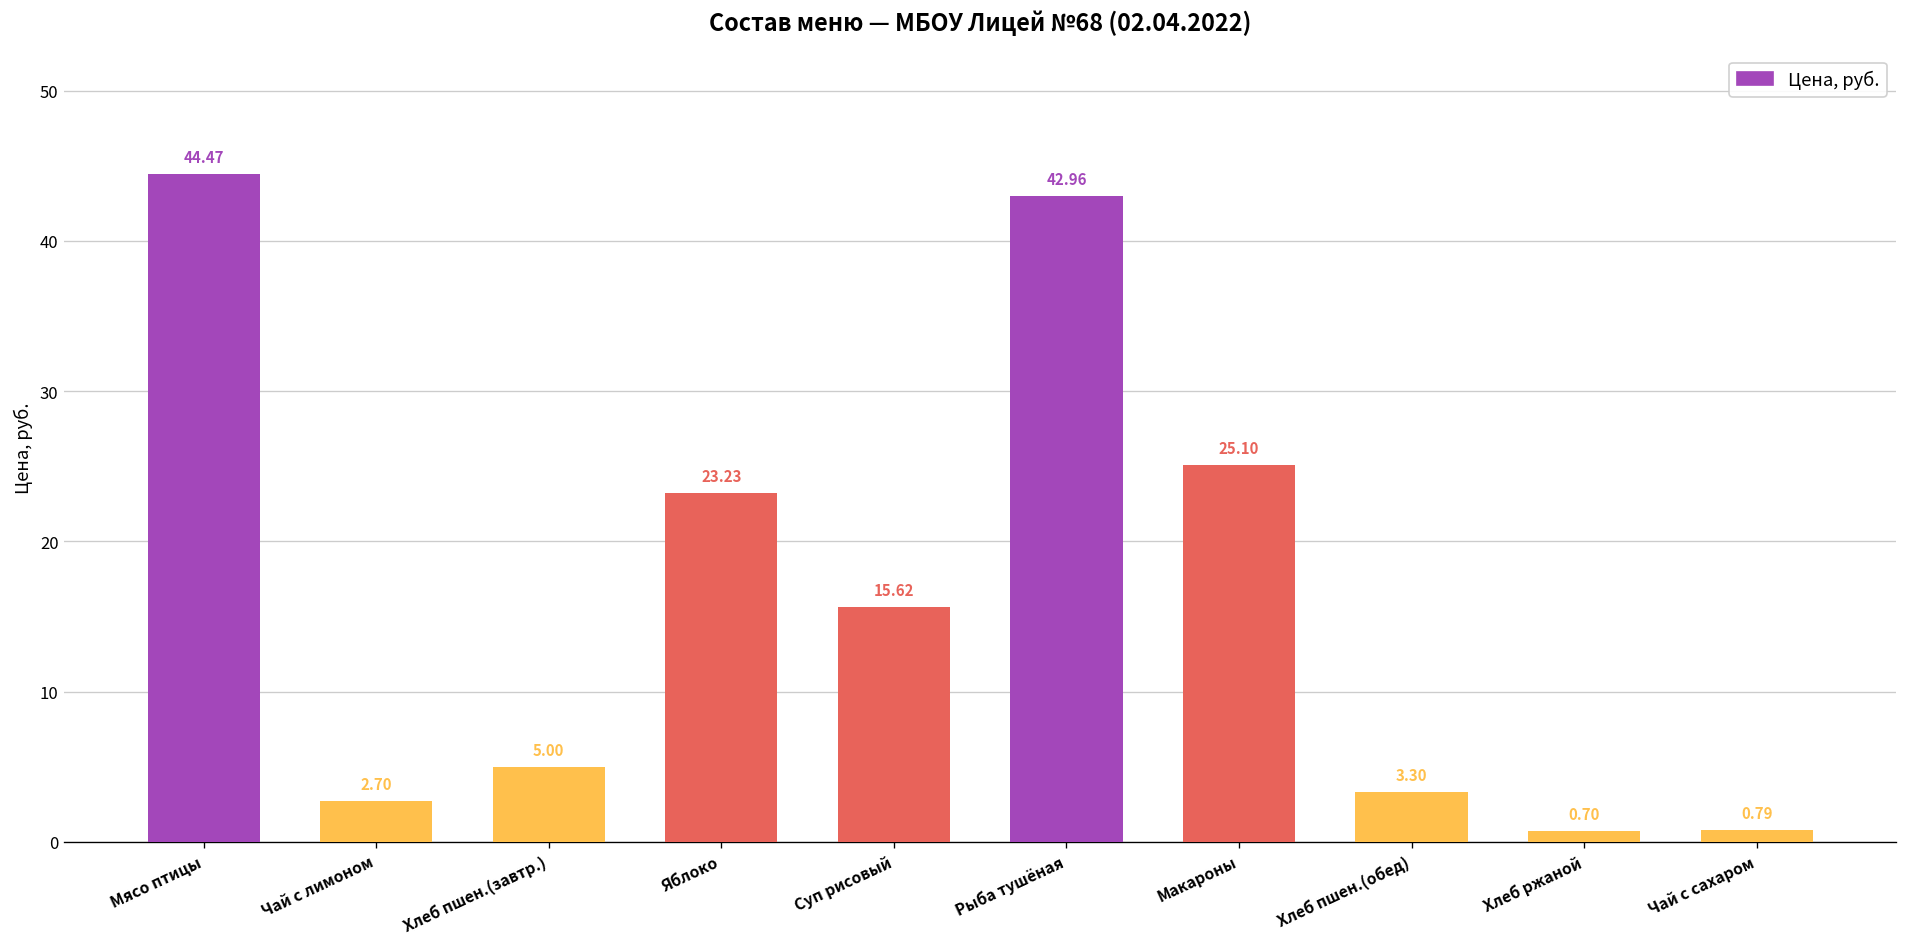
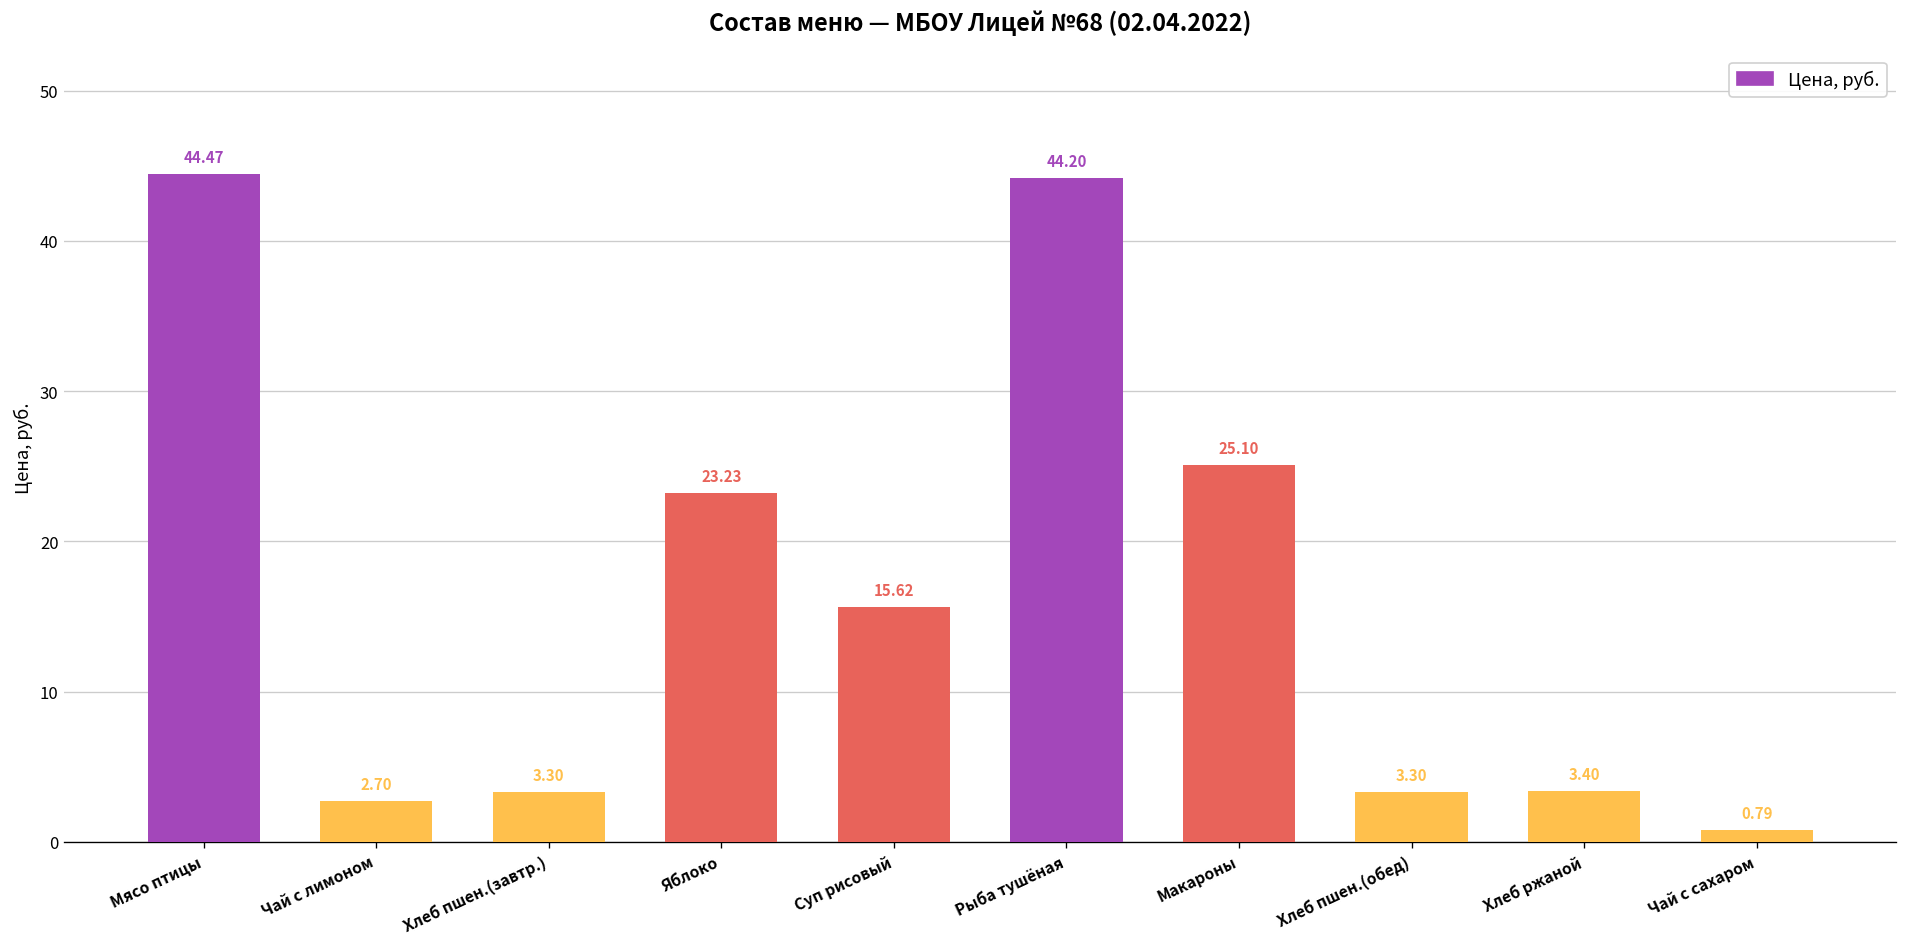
Хлеб пшен.(завтр.): 5.00 -> 3.30
Рыба тушёная: 42.96 -> 44.20
Хлеб ржаной: 0.70 -> 3.40
